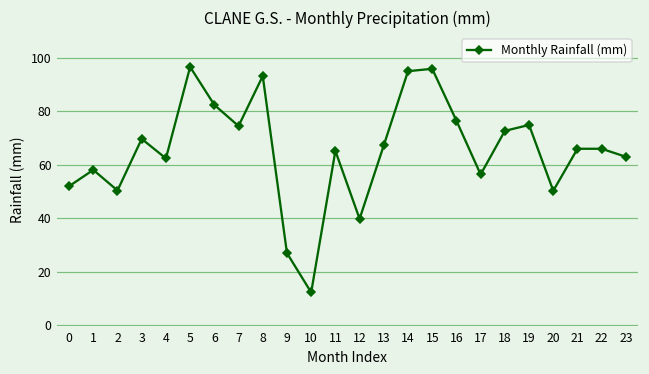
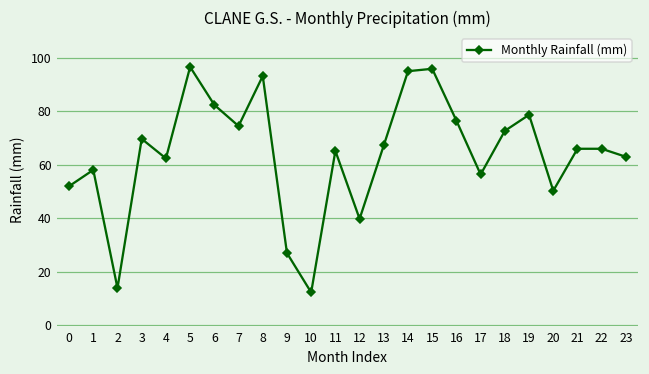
2: 50 -> 14
19: 75 -> 79
